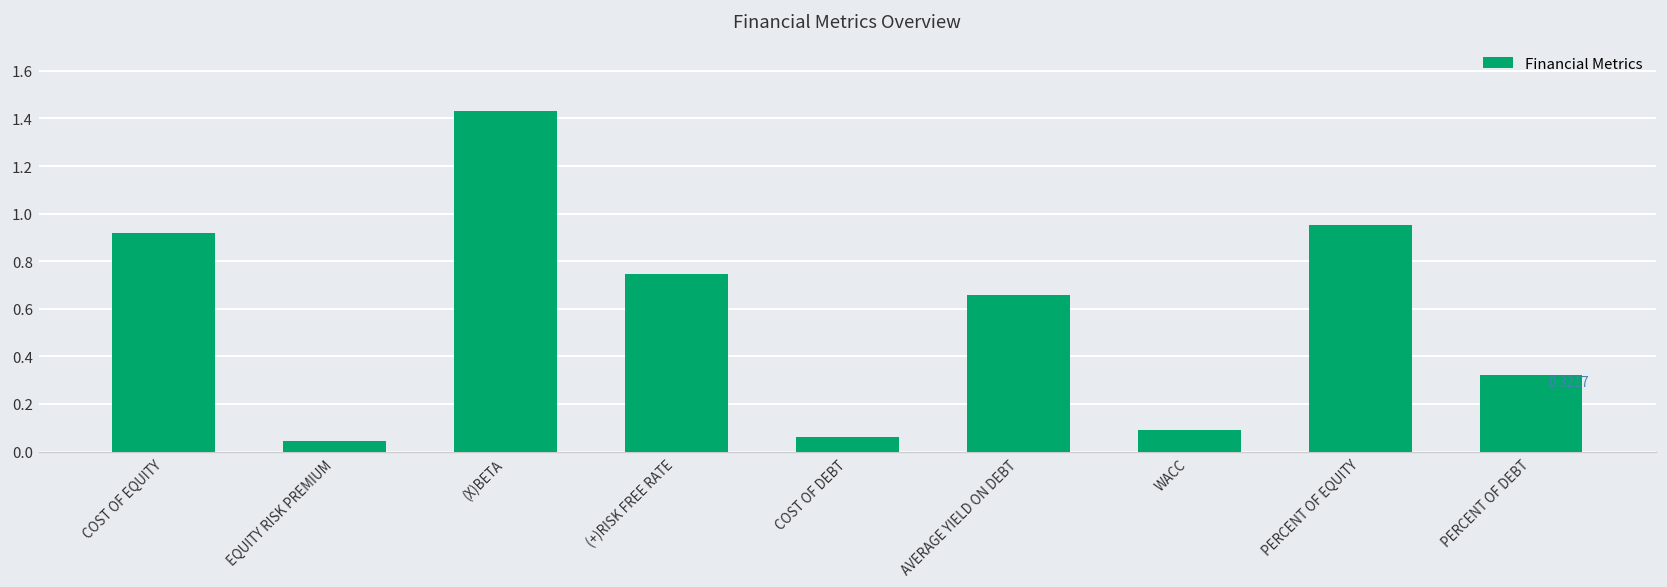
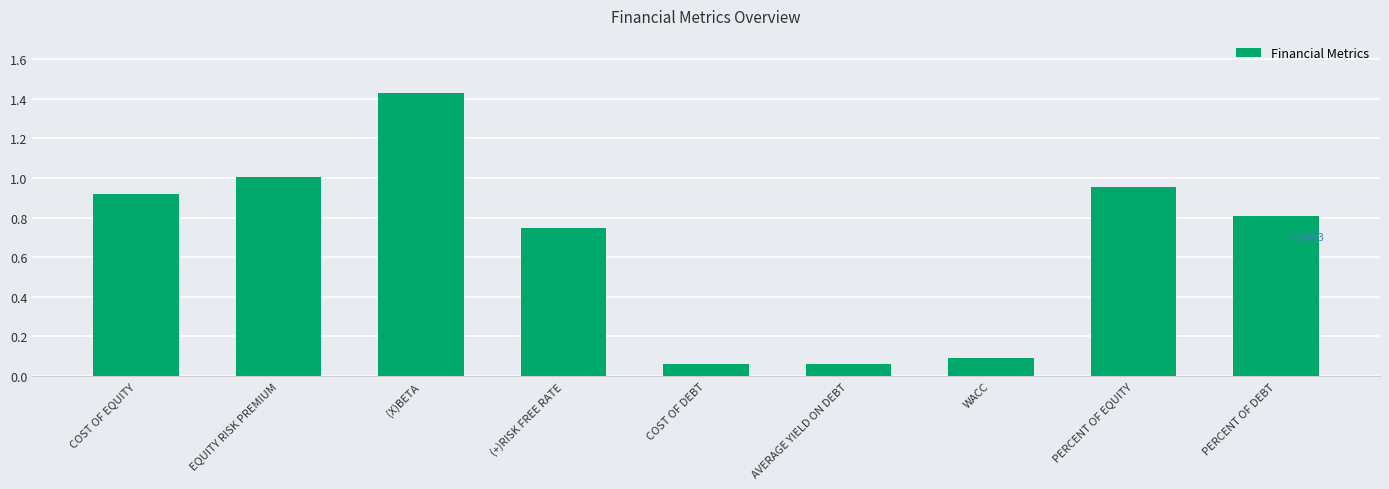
EQUITY RISK PREMIUM: 0.05 -> 1.00
AVERAGE YIELD ON DEBT: 0.66 -> 0.06
PERCENT OF DEBT: 0.3217 -> 0.8093
